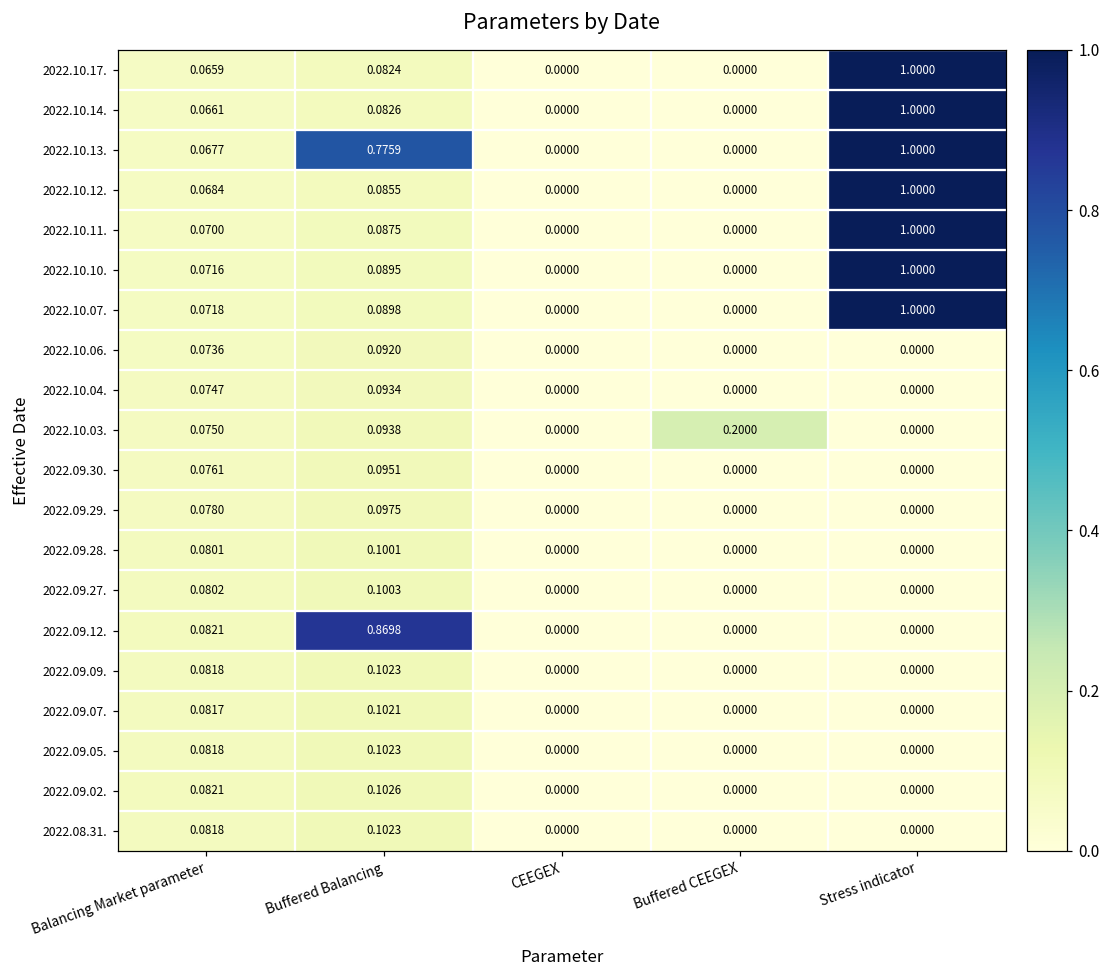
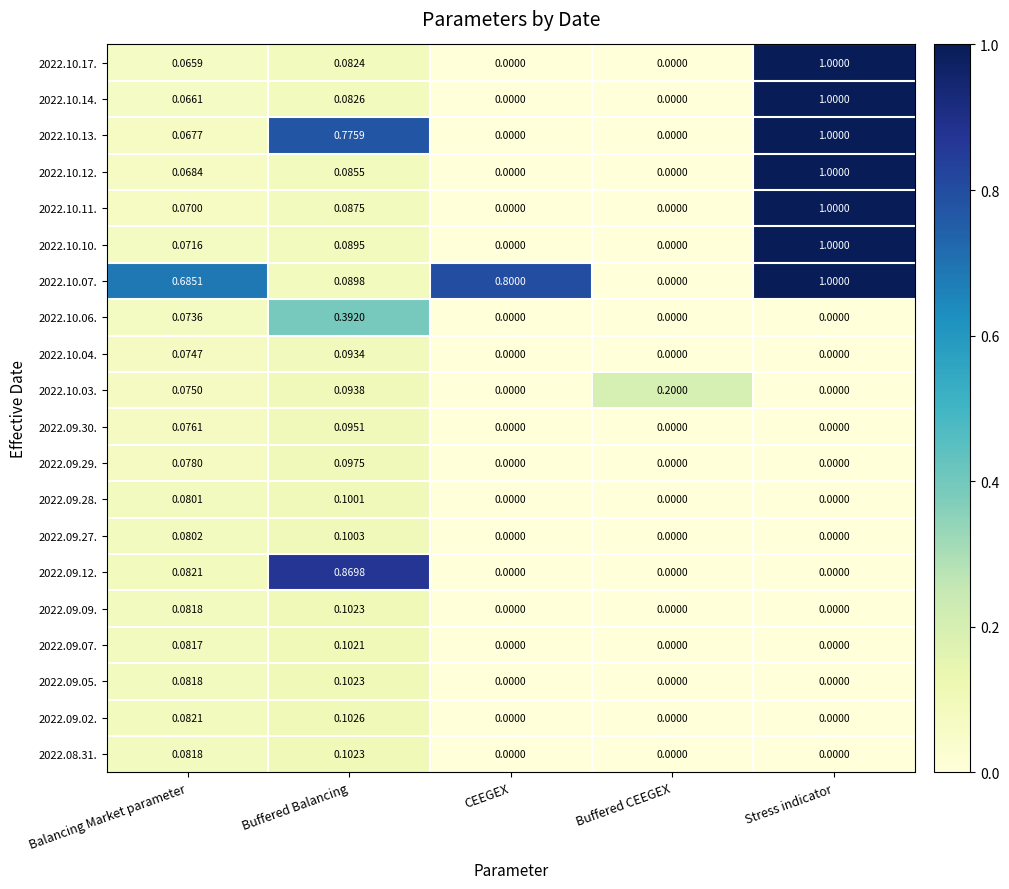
2022.10.07., Balancing Market parameter: 0.0718 -> 0.6851
2022.10.07., CEEGEX: 0.0000 -> 0.8000
2022.10.06., Buffered Balancing: 0.0920 -> 0.3920
